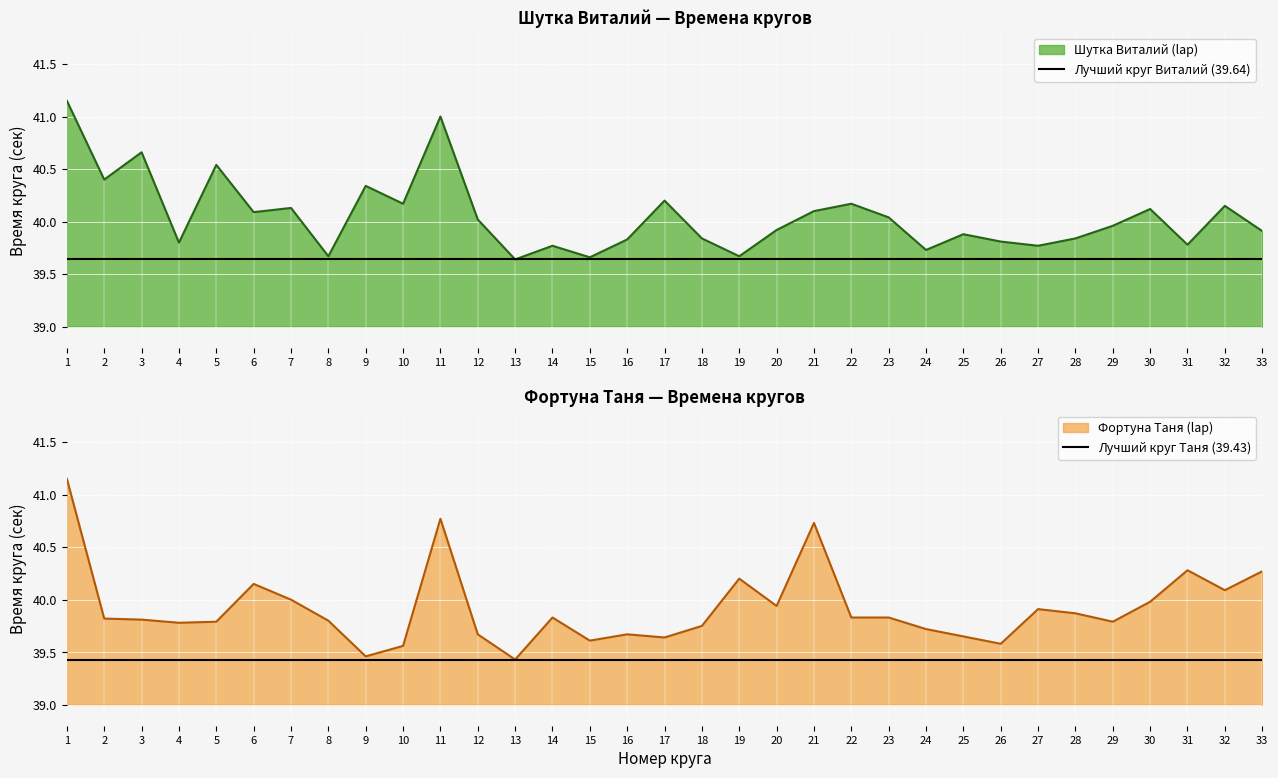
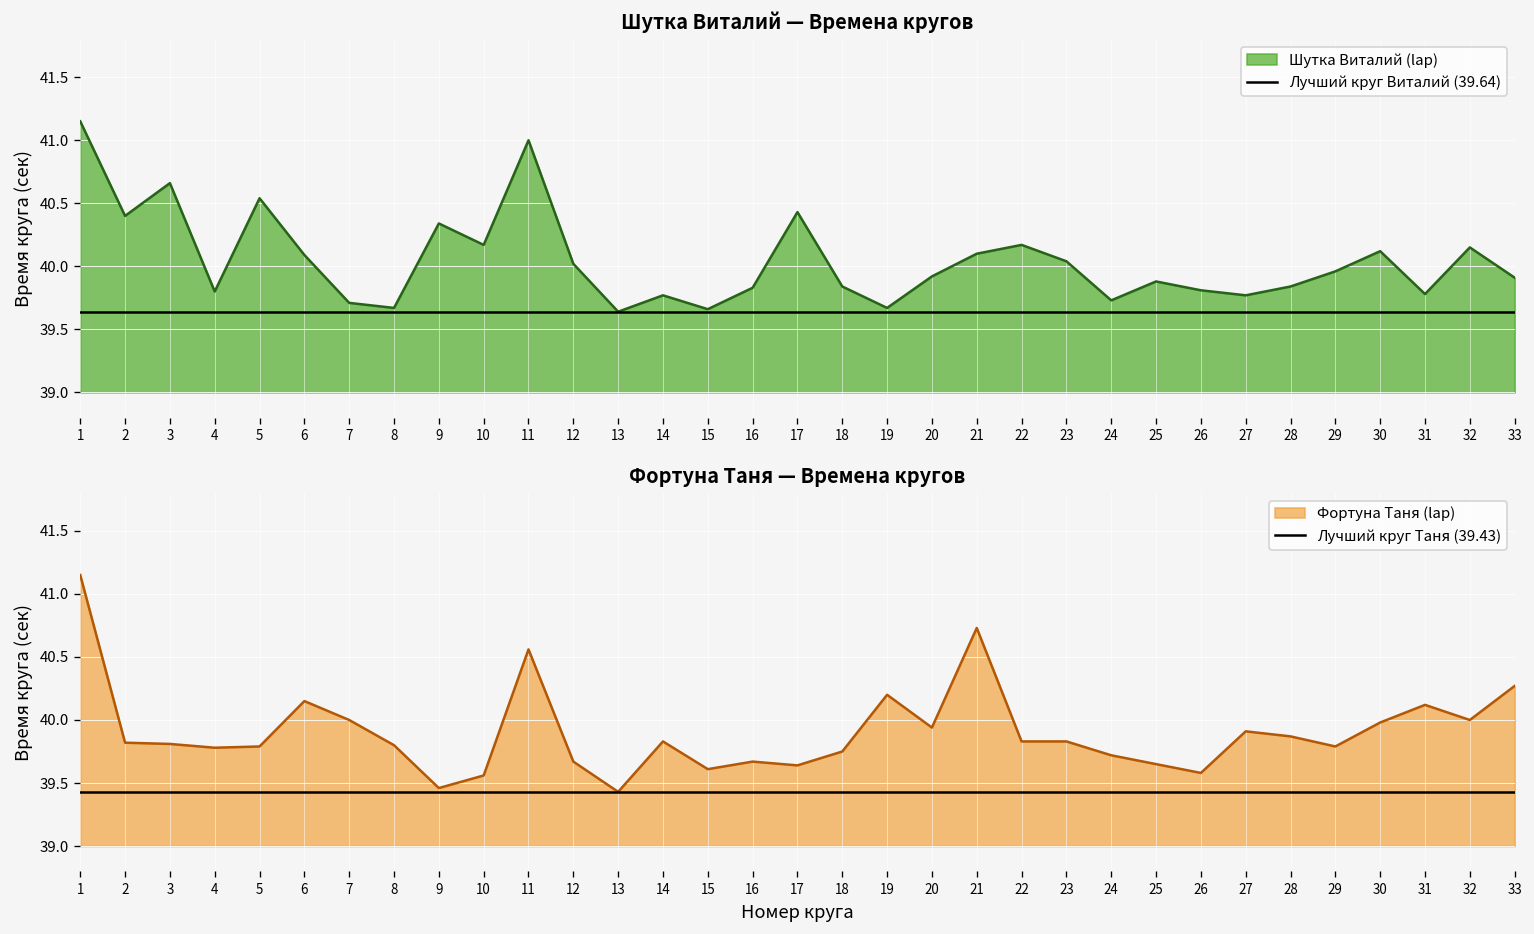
Шутка Виталий — Времена кругов, 7: 40.13 -> 39.71
Шутка Виталий — Времена кругов, 17: 40.20 -> 40.43
Фортуна Таня — Времена кругов, 11: 40.77 -> 40.56
Фортуна Таня — Времена кругов, 31: 40.28 -> 40.12
Фортуна Таня — Времена кругов, 32: 40.09 -> 40.00
